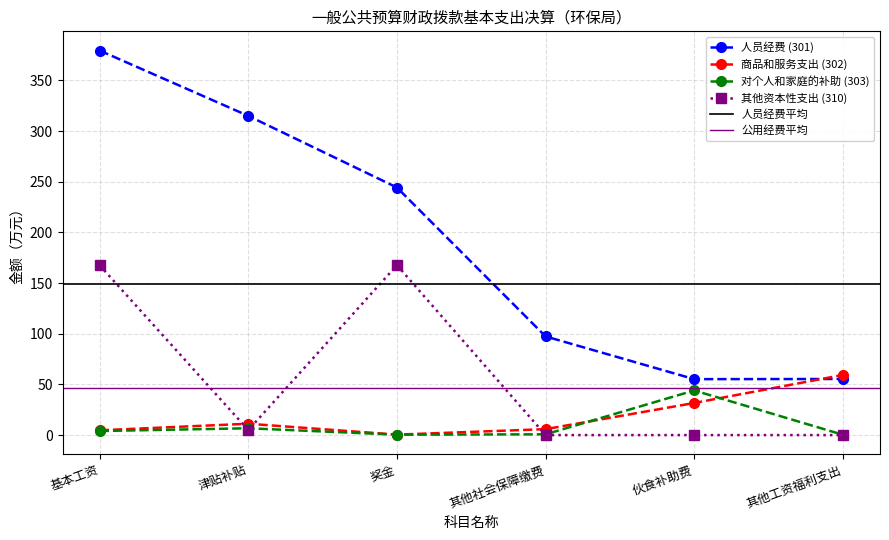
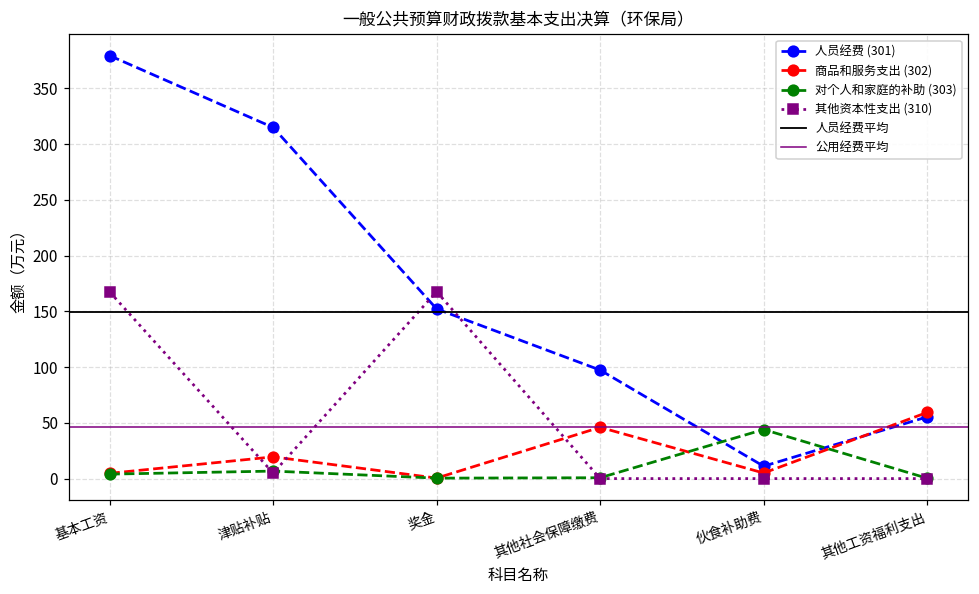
商品和服务支出 (302), 津贴补贴: 11 -> 19
人员经费 (301), 奖金: 244 -> 152
商品和服务支出 (302), 其他社会保障缴费: 6 -> 46
人员经费 (301), 伙食补助费: 55 -> 11
商品和服务支出 (302), 伙食补助费: 32 -> 5
